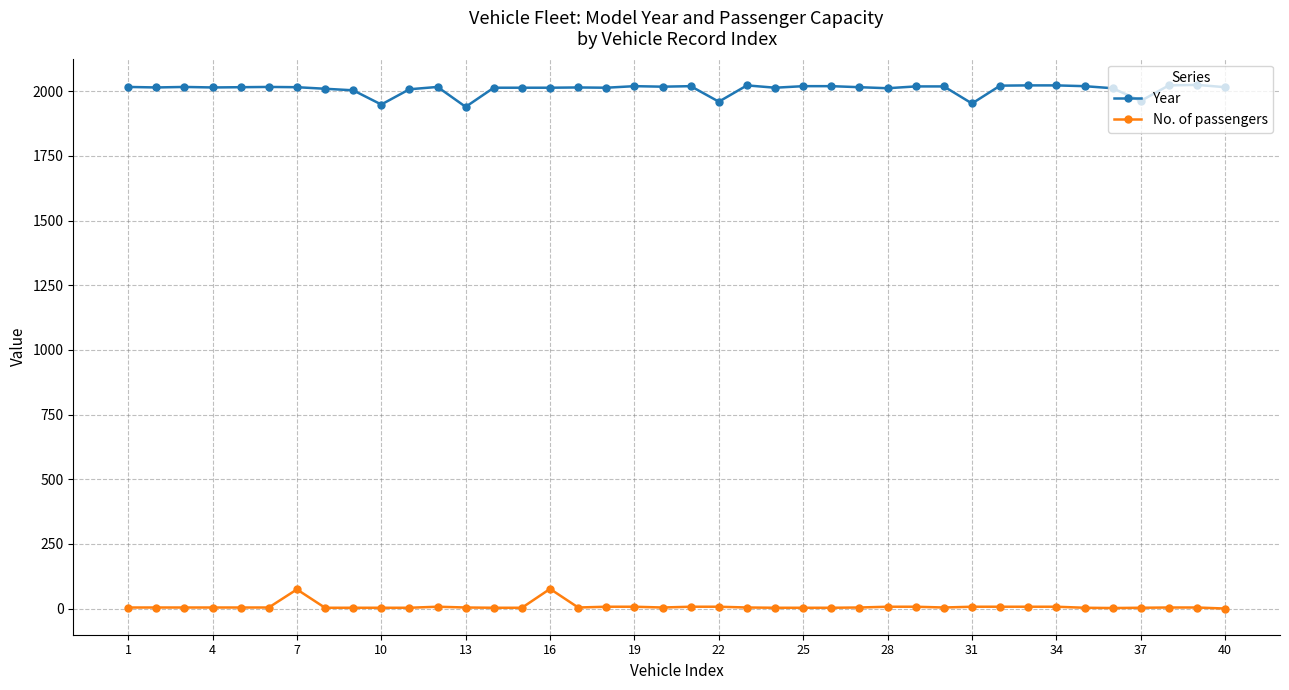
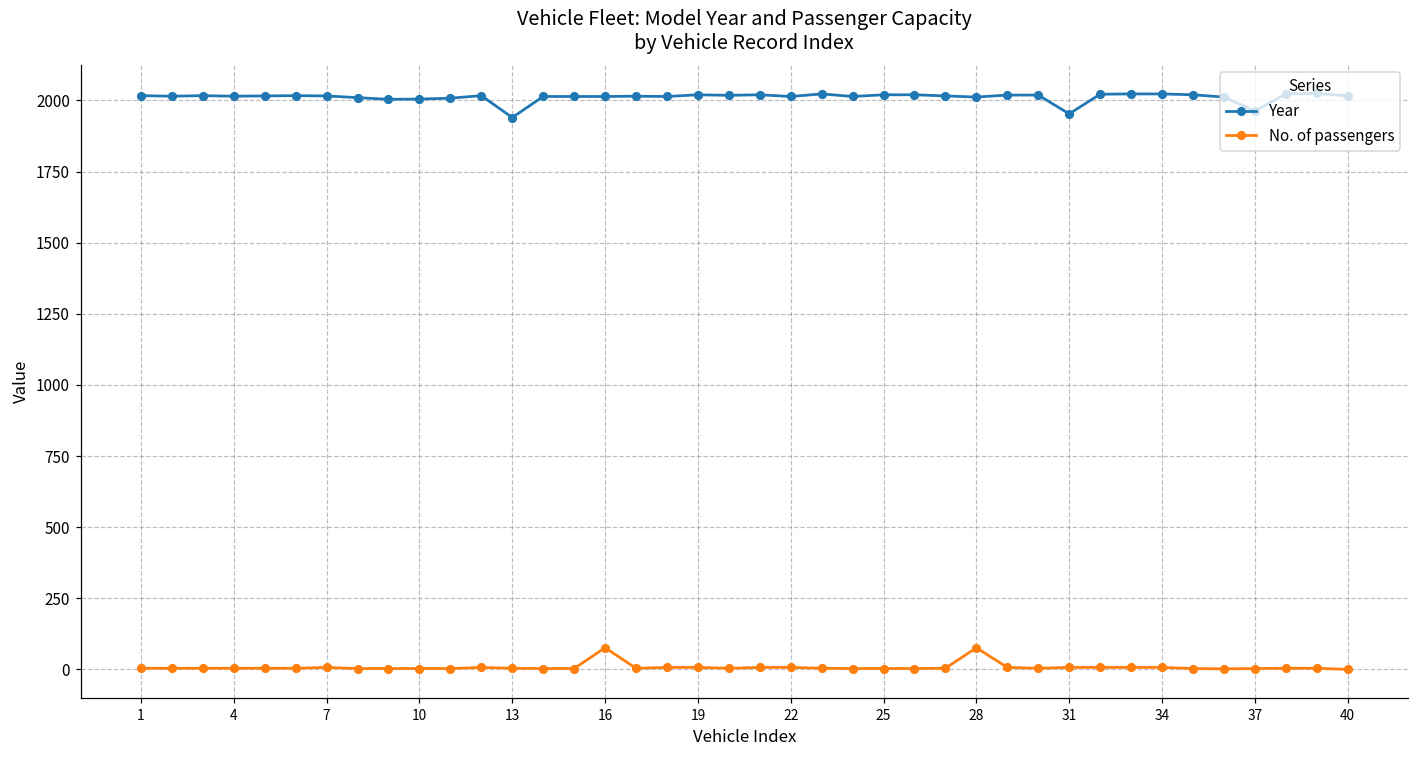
No. of passengers, 7: 70 -> 10
Year, 10: 1950 -> 2010
Year, 22: 1960 -> 2010
No. of passengers, 28: 10 -> 80
